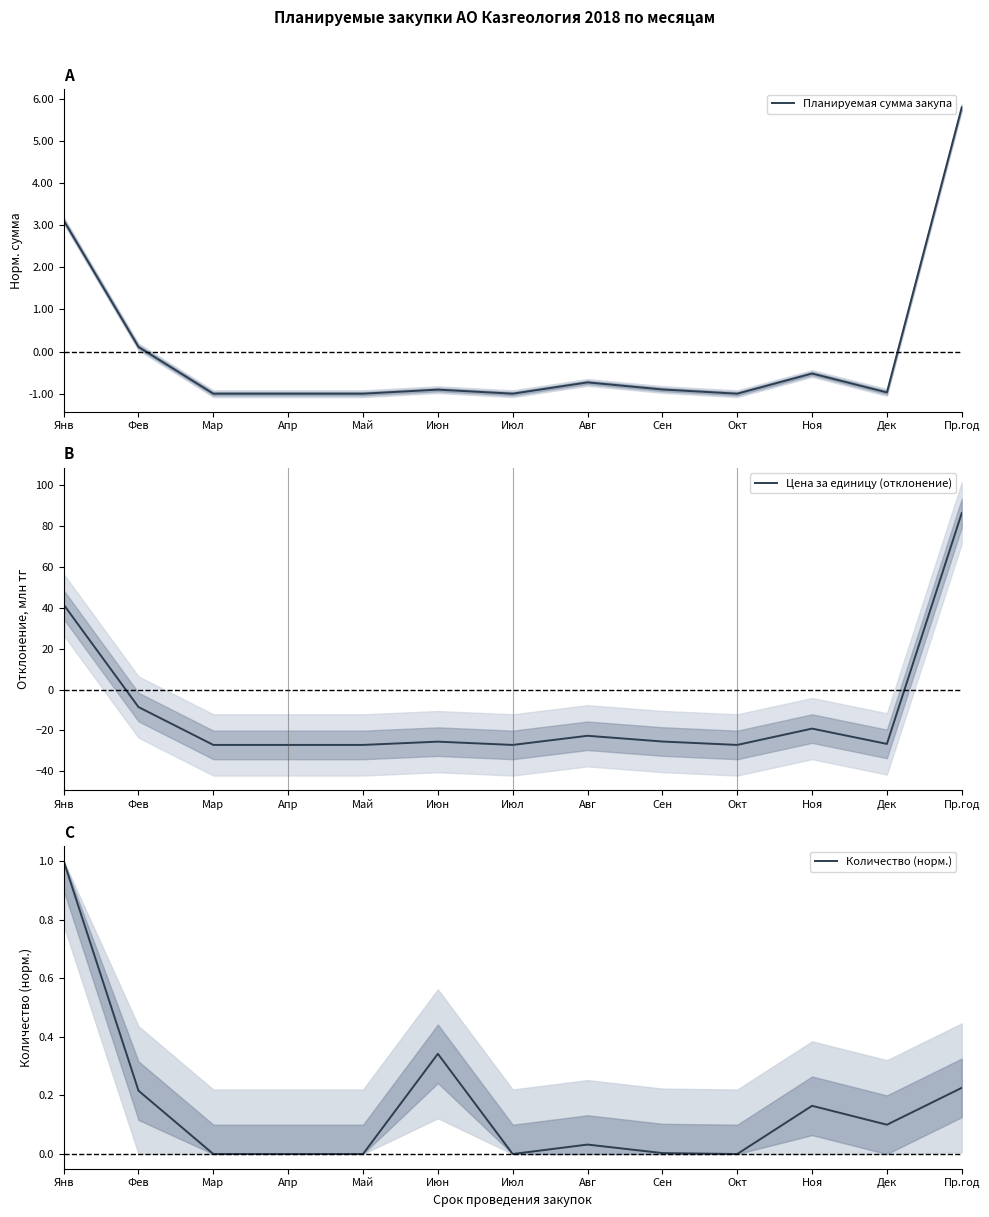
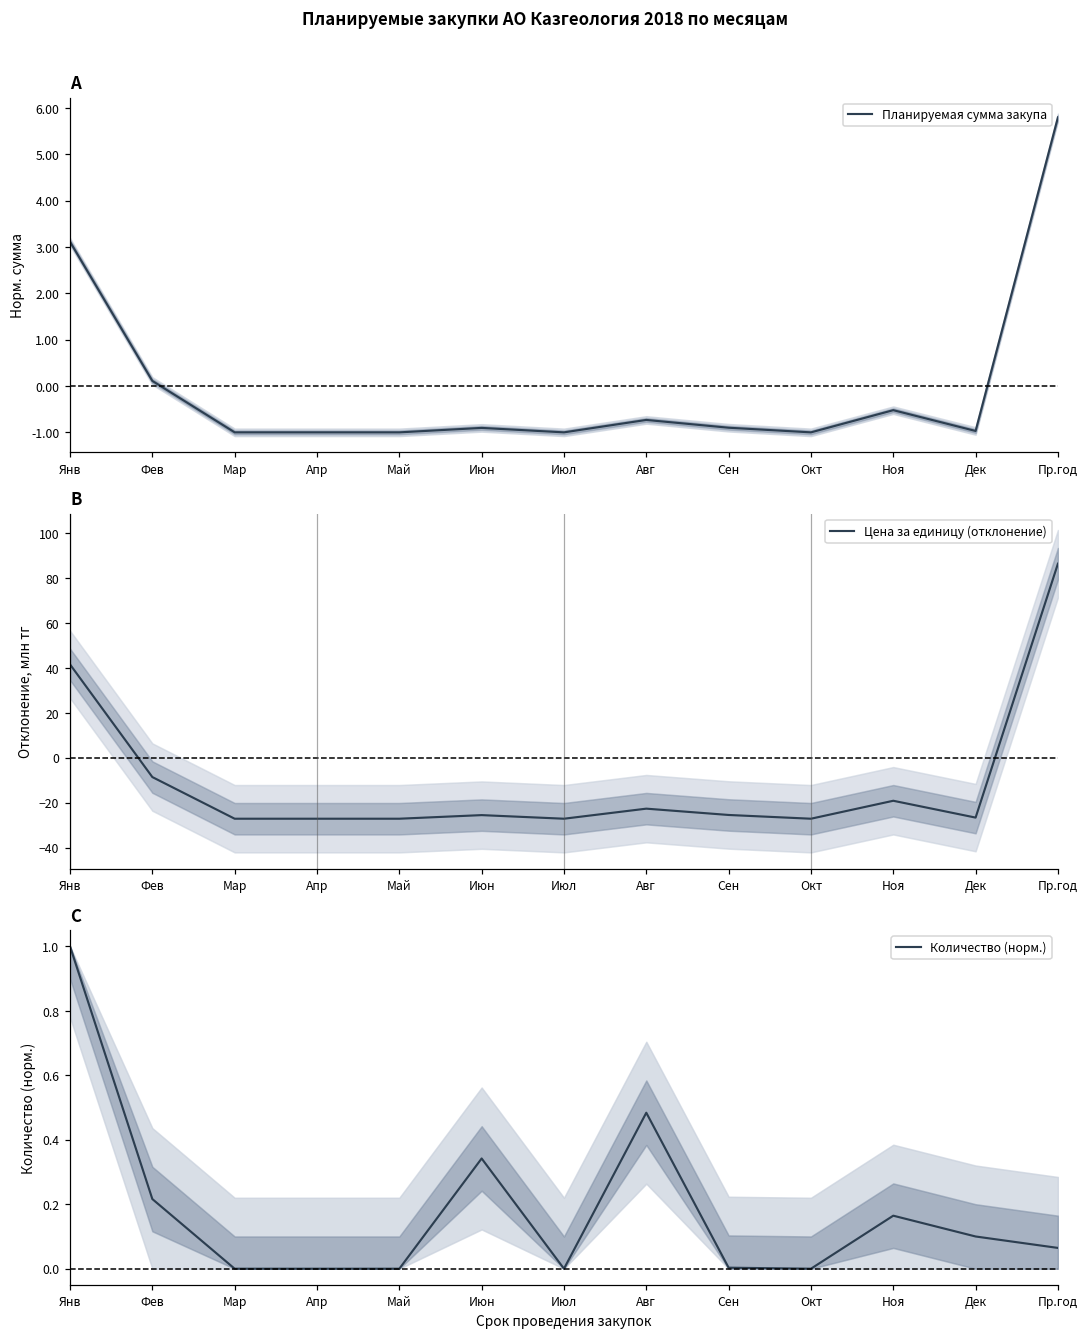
C, Количество (норм.), Авг: 0.03 -> 0.48
C, Количество (норм.), Пр.год: 0.23 -> 0.06
